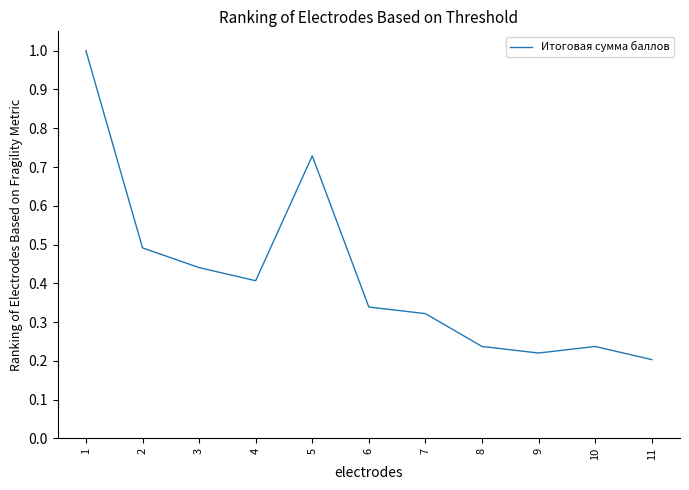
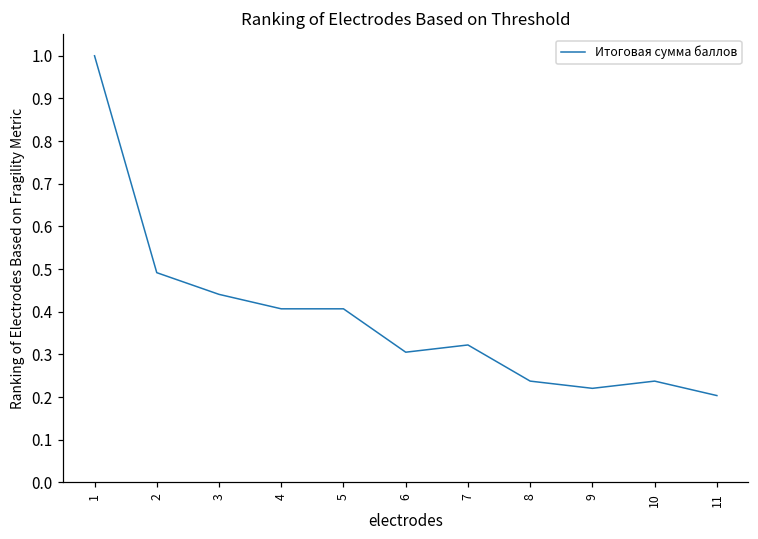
5: 0.73 -> 0.41
6: 0.34 -> 0.31
